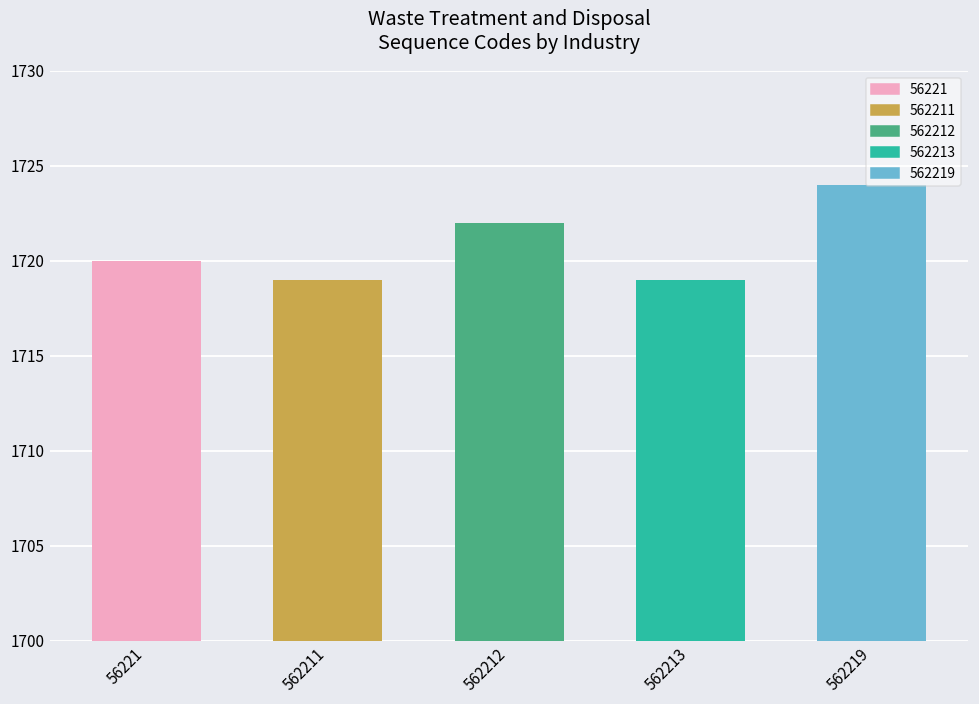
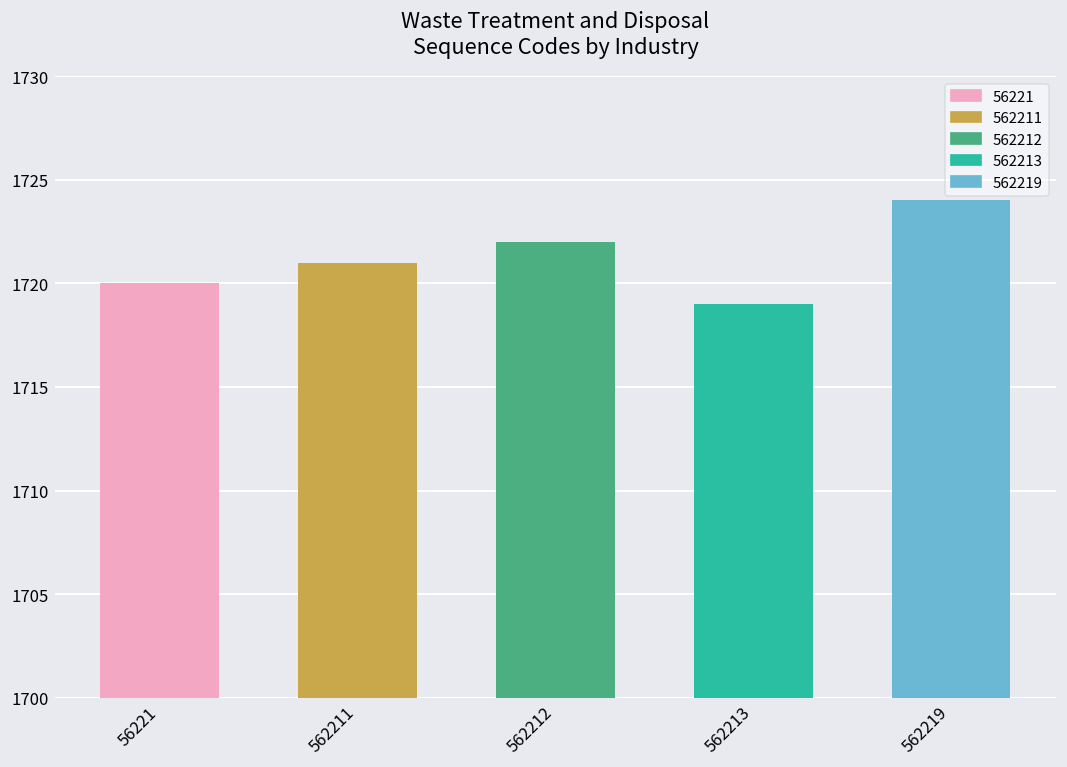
562211: 1719 -> 1721
